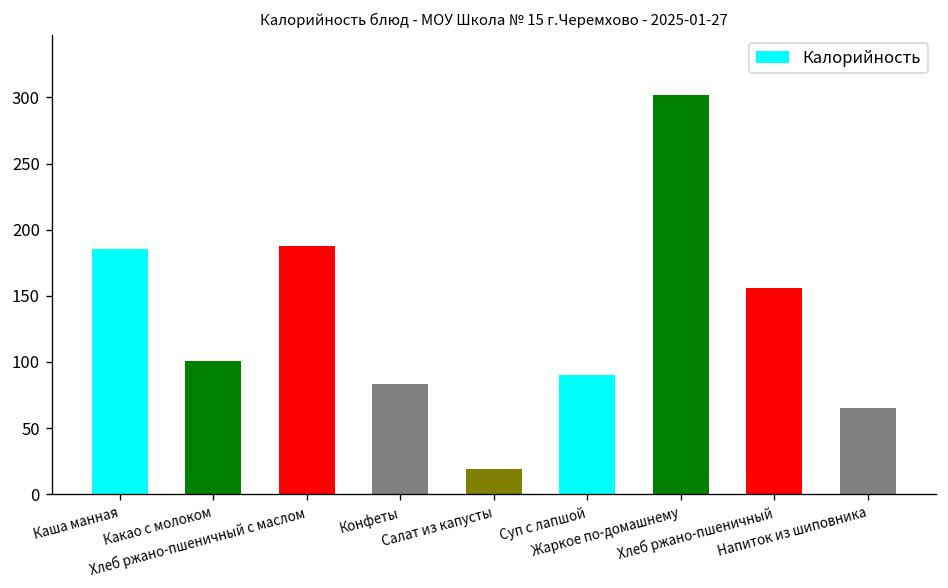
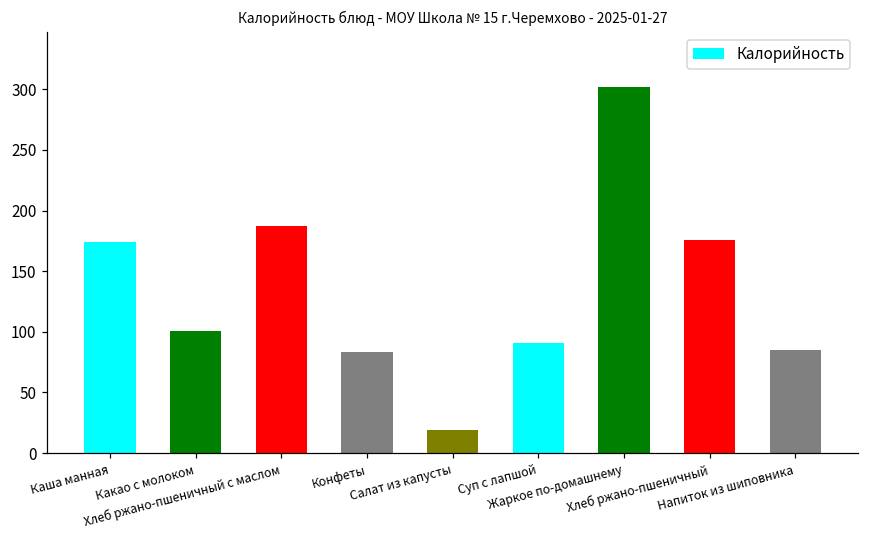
Каша манная: 185 -> 174
Хлеб ржано-пшеничный: 156 -> 176
Напиток из шиповника: 65 -> 85
